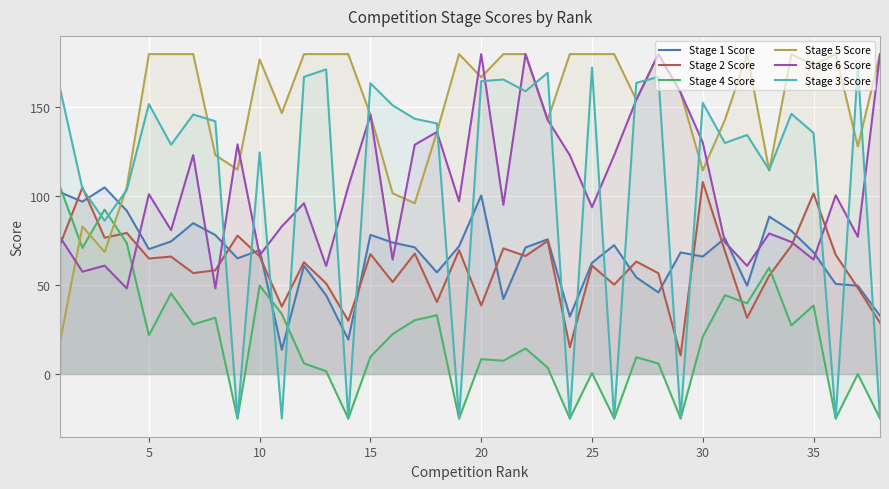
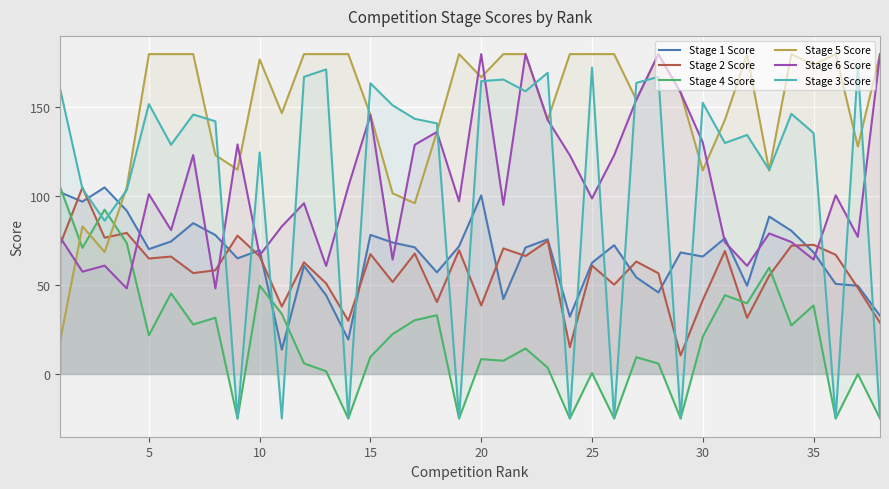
Stage 6 Score, 25: 94 -> 99
Stage 2 Score, 30: 108 -> 42
Stage 2 Score, 35: 102 -> 73
